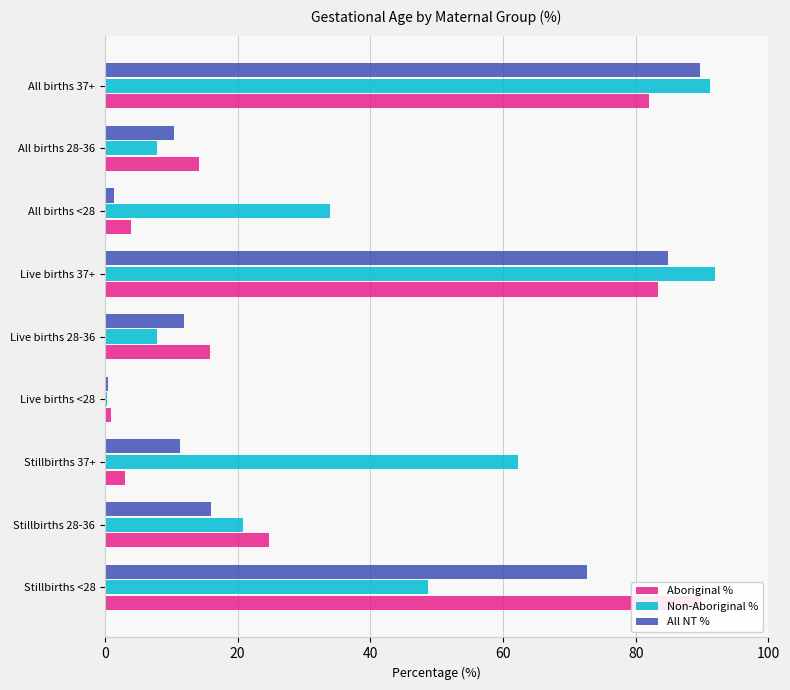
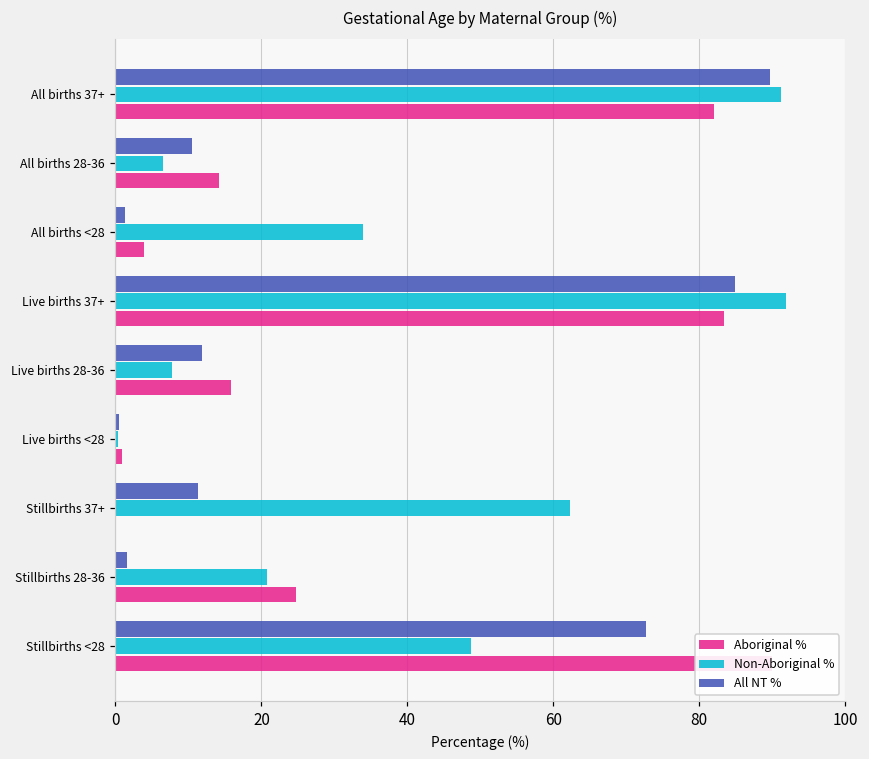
Non-Aboriginal %, All births 28-36: 8 -> 6
Aboriginal %, Stillbirths 37+: 3 -> 0
All NT %, Stillbirths 28-36: 16 -> 2
